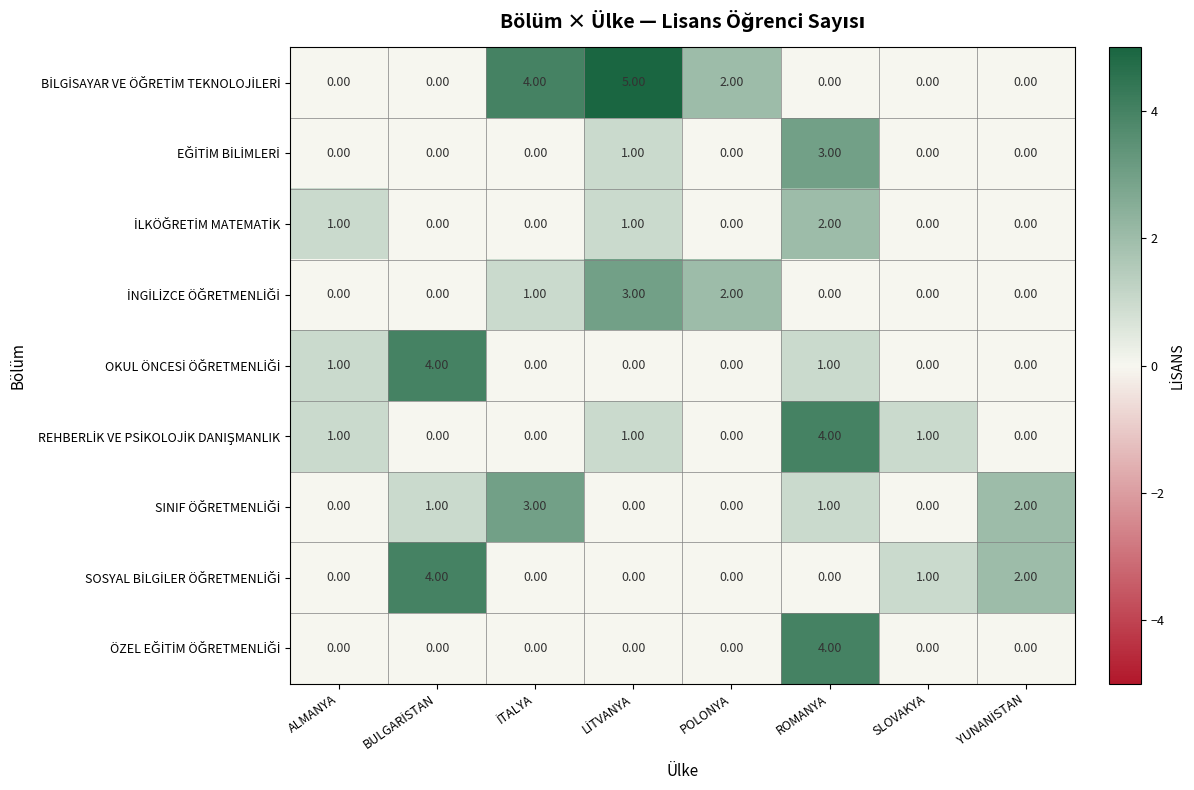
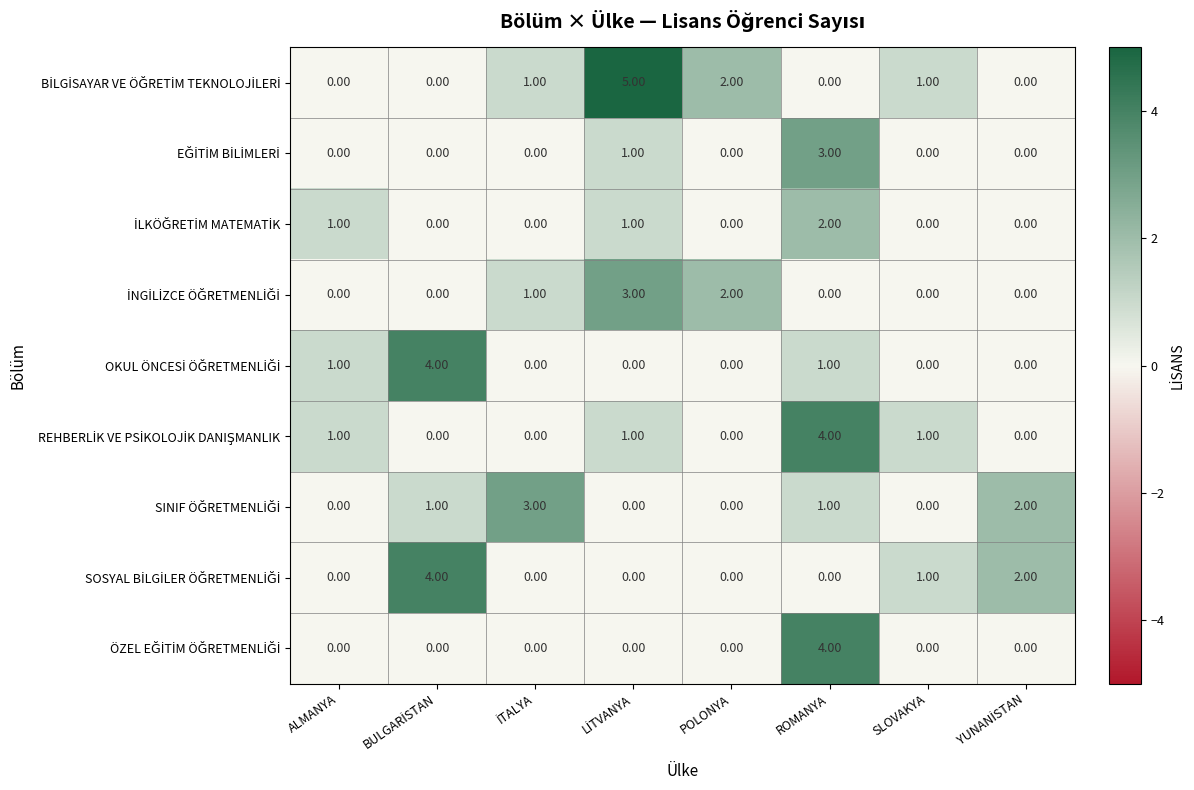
BİLGİSAYAR VE ÖĞRETİM TEKNOLOJİLERİ, İTALYA: 4.00 -> 1.00
BİLGİSAYAR VE ÖĞRETİM TEKNOLOJİLERİ, SLOVAKYA: 0.00 -> 1.00
